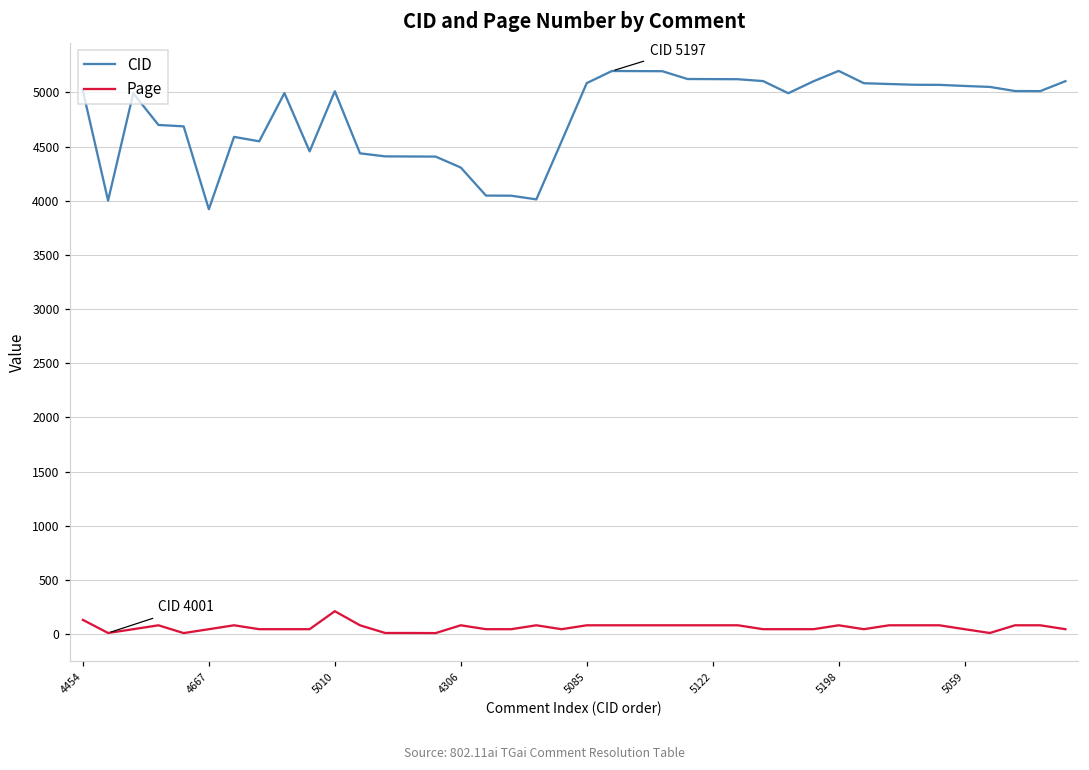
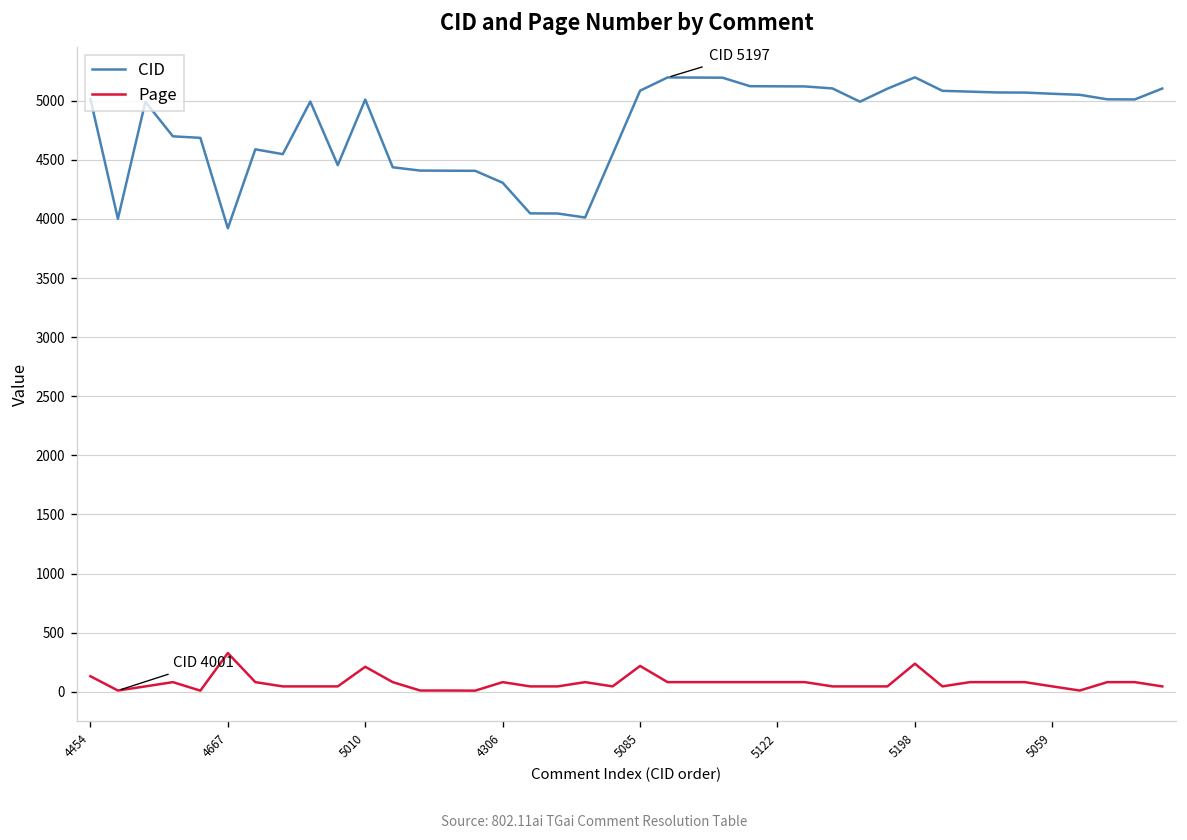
Page, 4667: 0 -> 300
Page, 5085: 100 -> 200
Page, 5198: 100 -> 200
